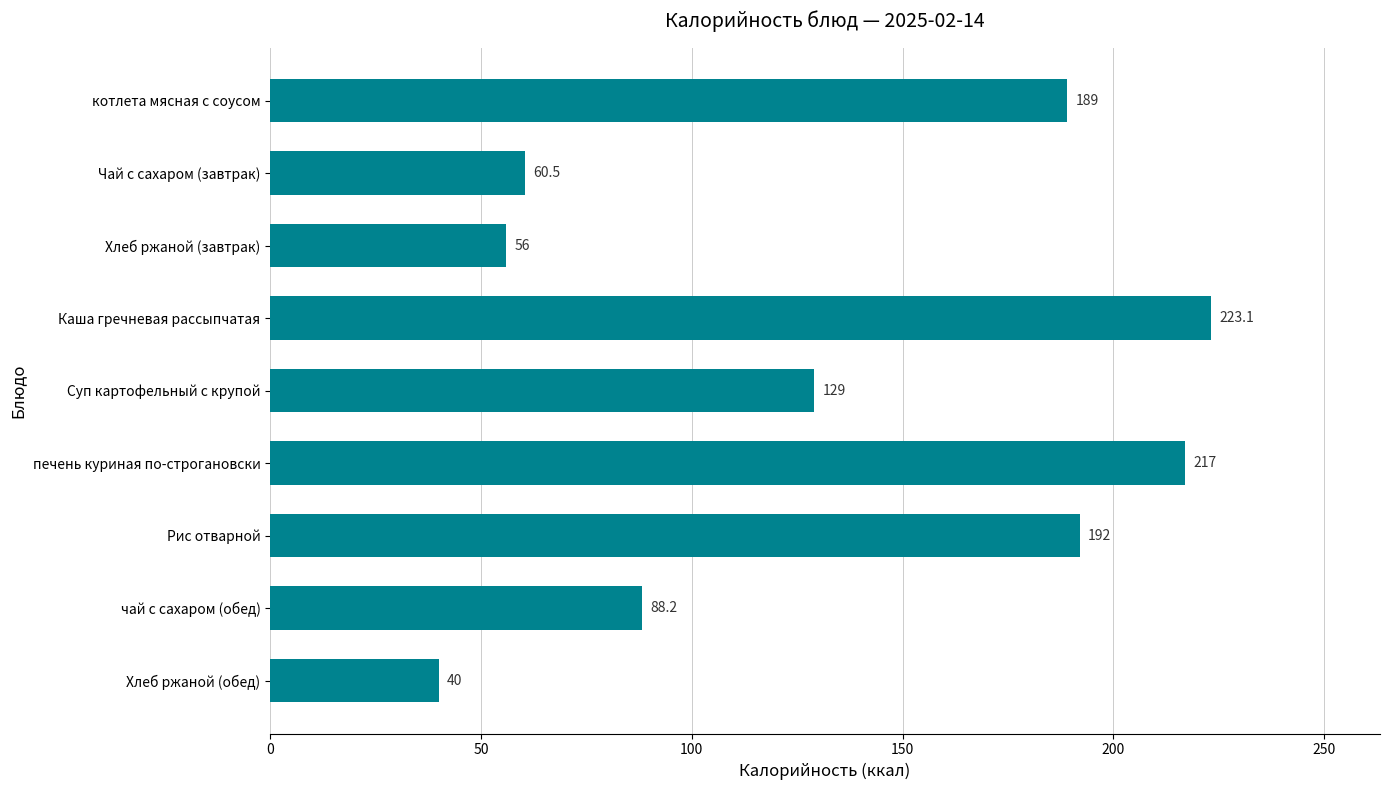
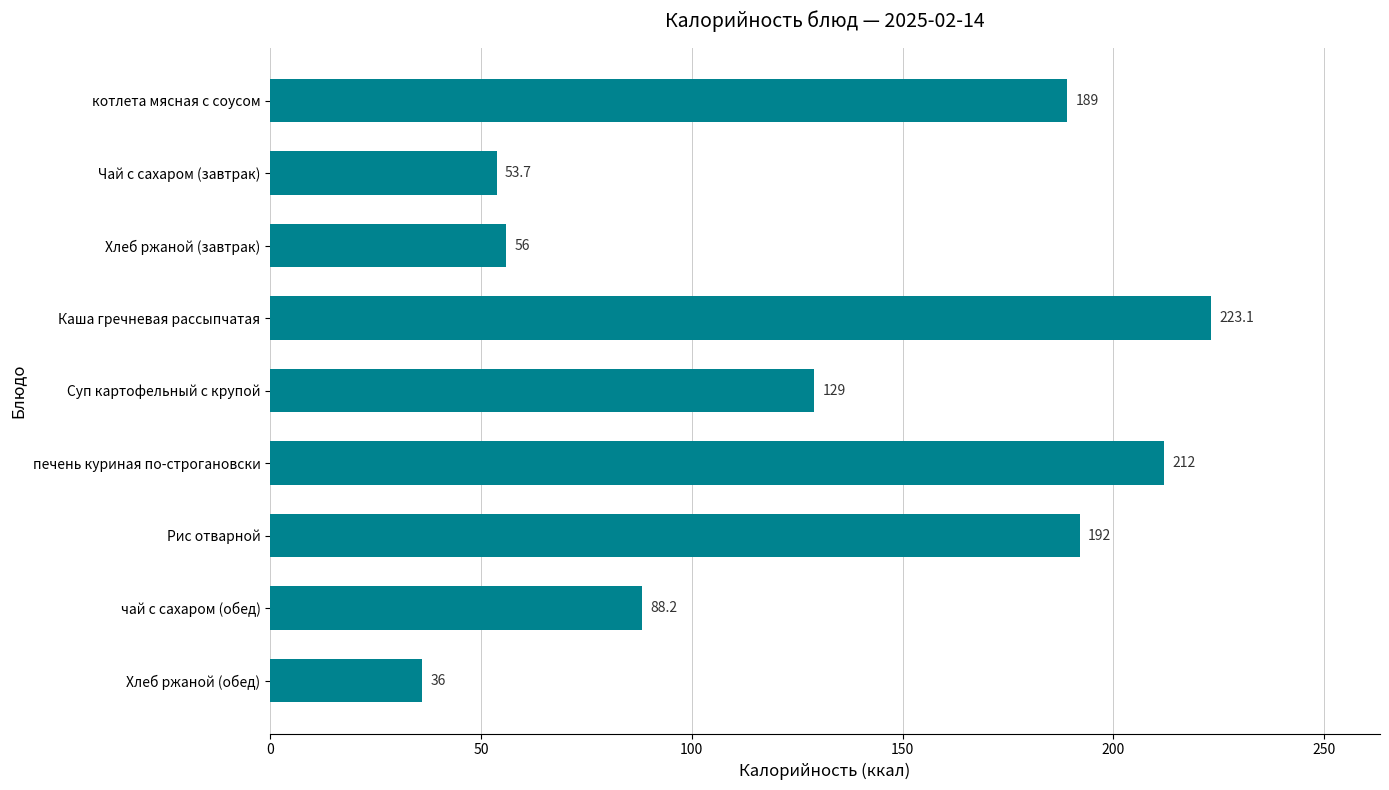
Чай с сахаром (завтрак): 60.5 -> 53.7
печень куриная по-строгановски: 217 -> 212
Хлеб ржаной (обед): 40 -> 36
